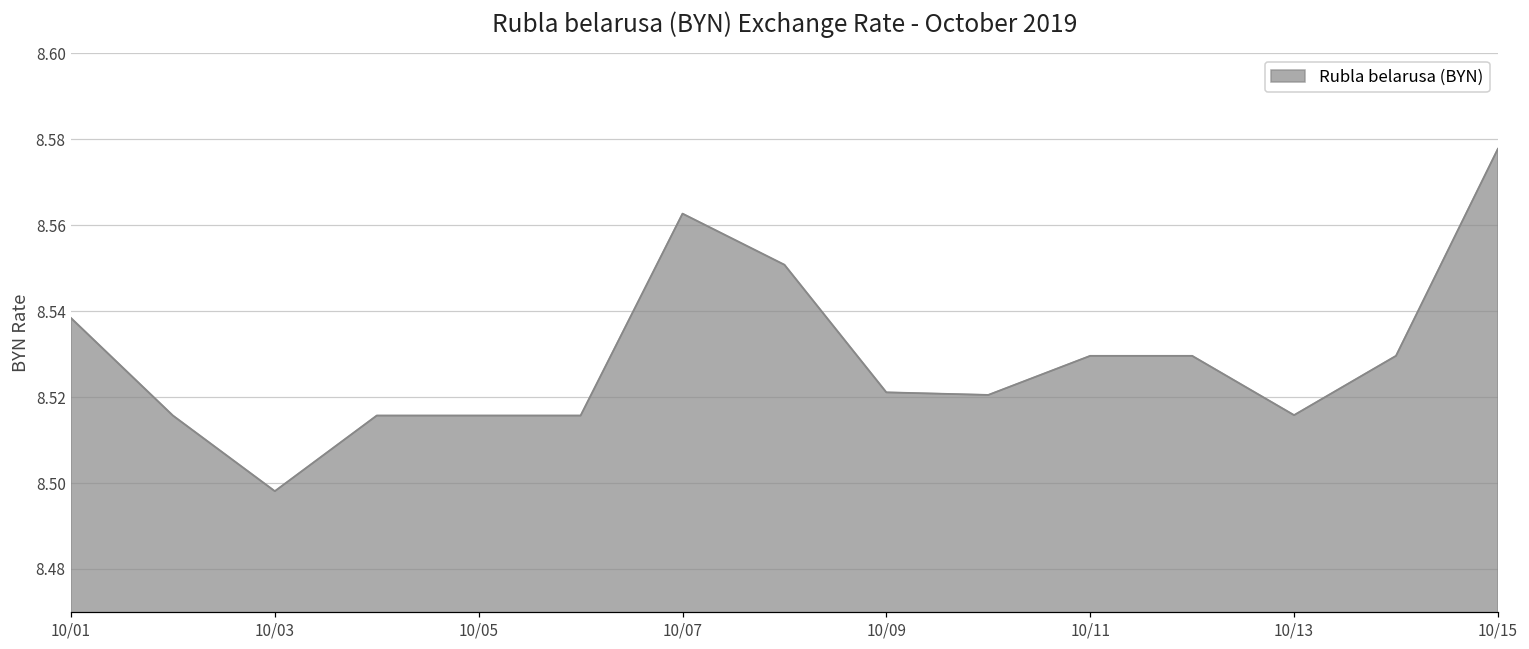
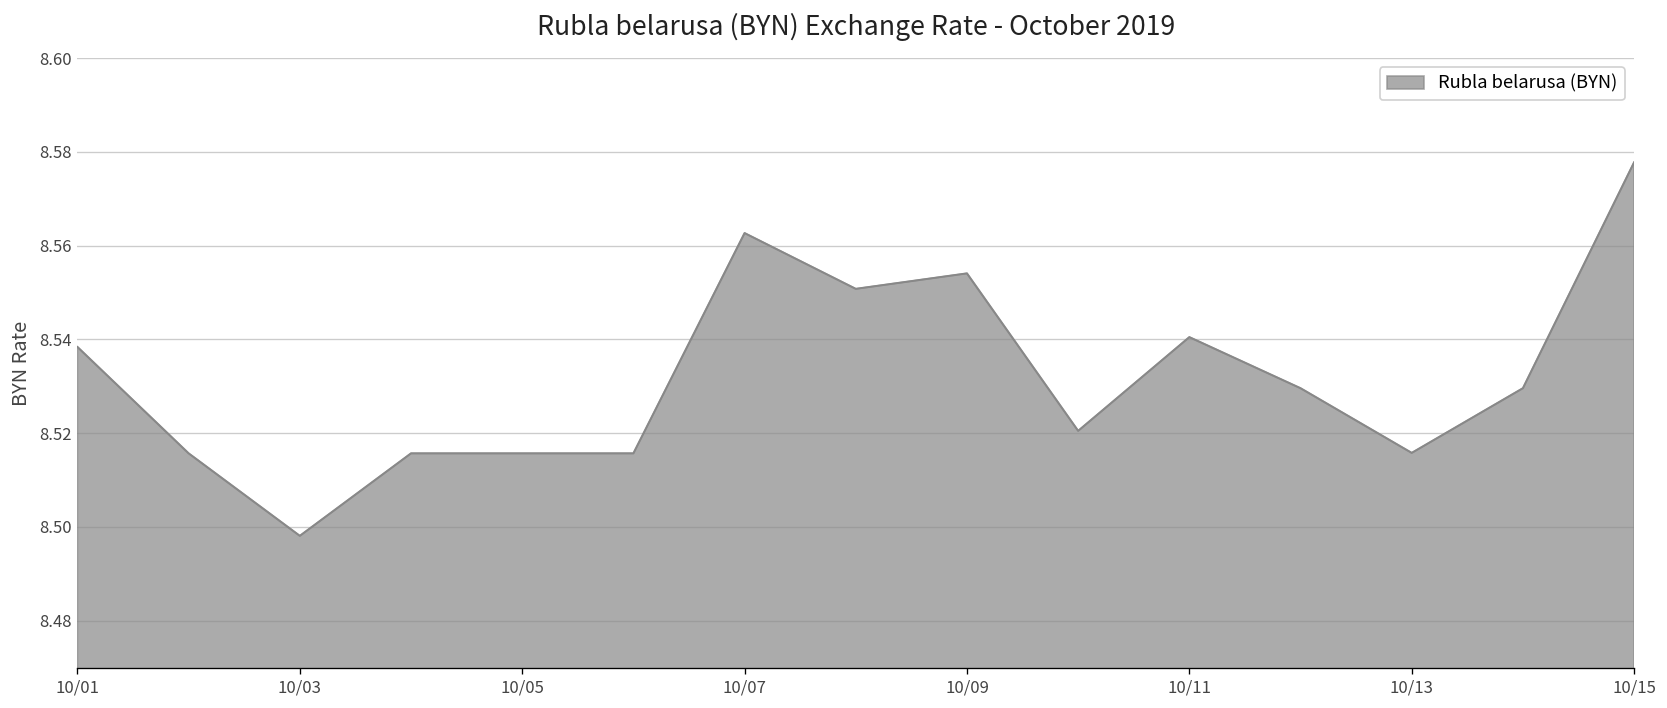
10/09: 8.521 -> 8.554
10/11: 8.530 -> 8.541
